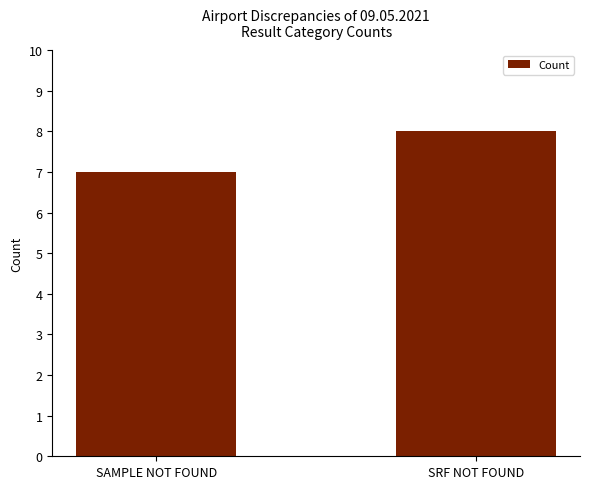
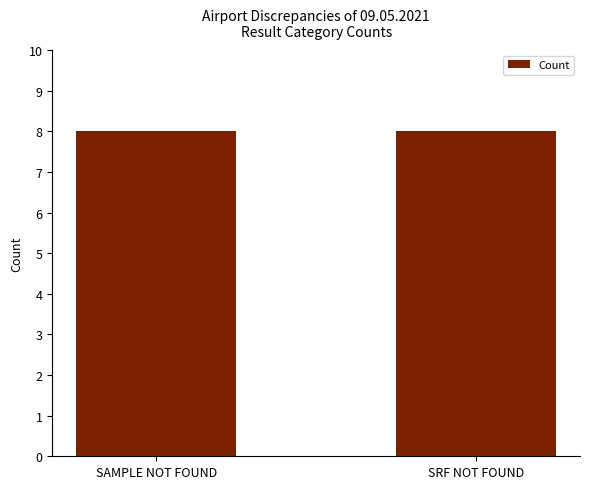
SAMPLE NOT FOUND: 7 -> 8
